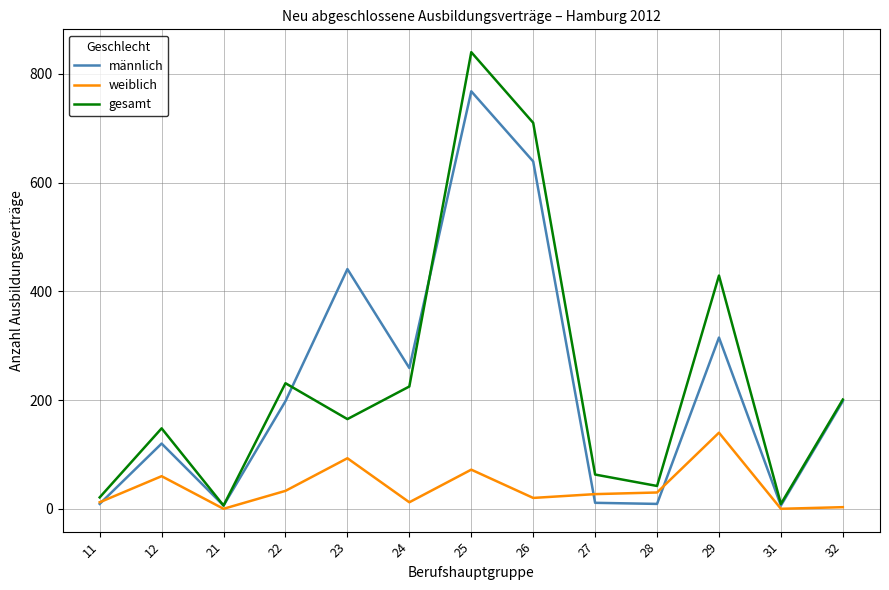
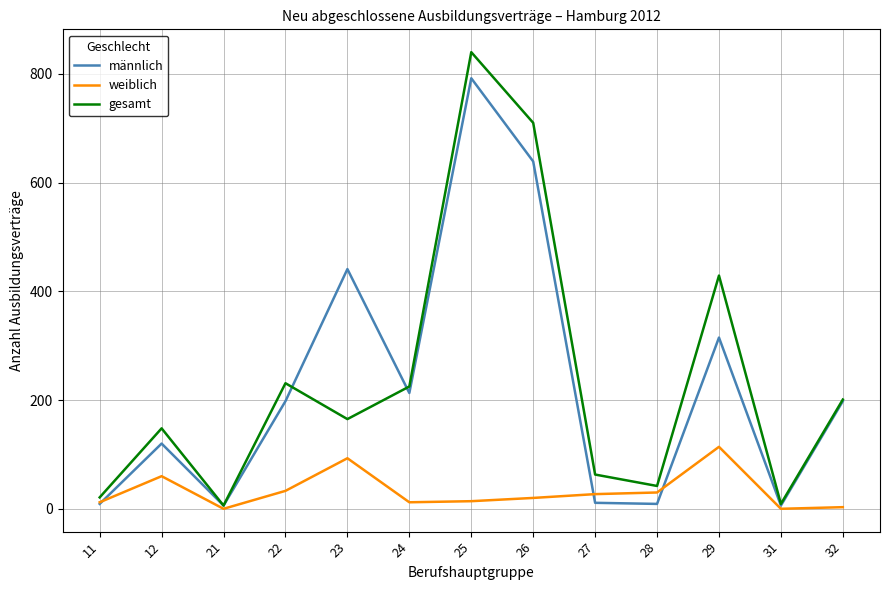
männlich, 24: 260 -> 210
männlich, 25: 770 -> 790
weiblich, 25: 70 -> 10
weiblich, 29: 140 -> 110
